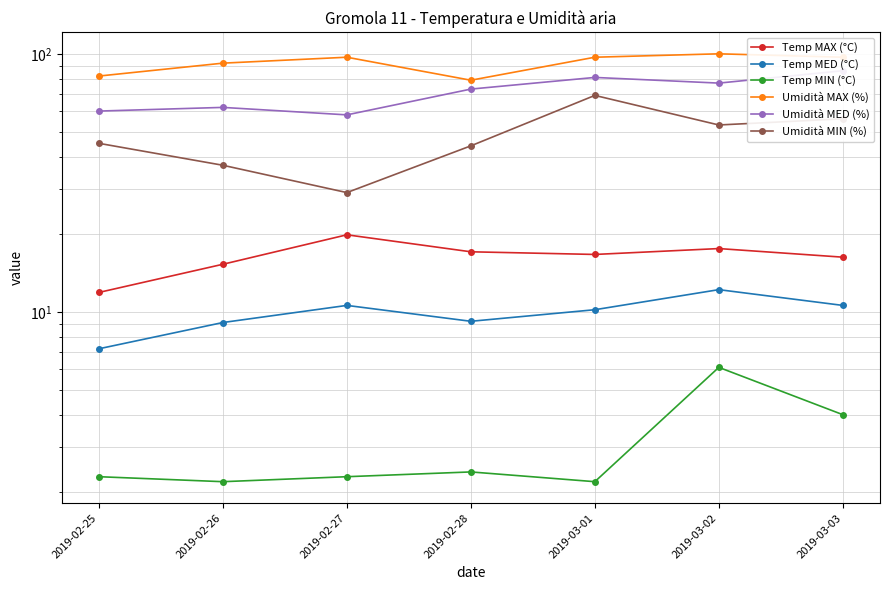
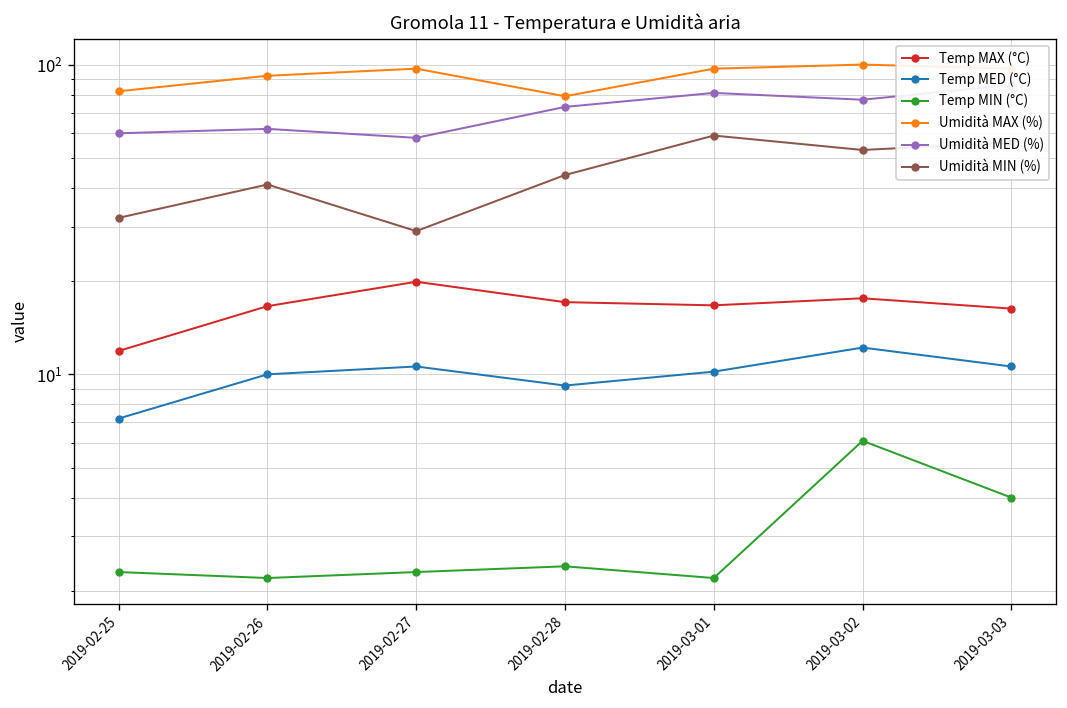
Umidità MIN (%), 2019-02-25: 45 -> 32
Temp MAX (°C), 2019-02-26: 15 -> 17
Temp MED (°C), 2019-02-26: 9.1 -> 10.0
Umidità MIN (%), 2019-02-26: 37 -> 41
Umidità MIN (%), 2019-03-01: 69 -> 59
